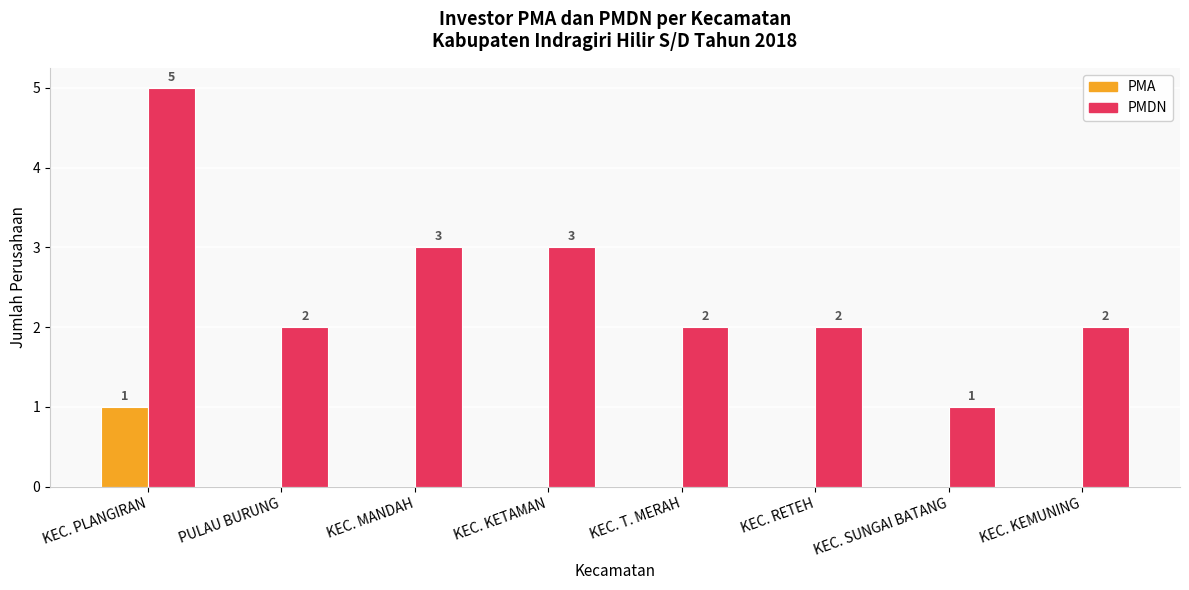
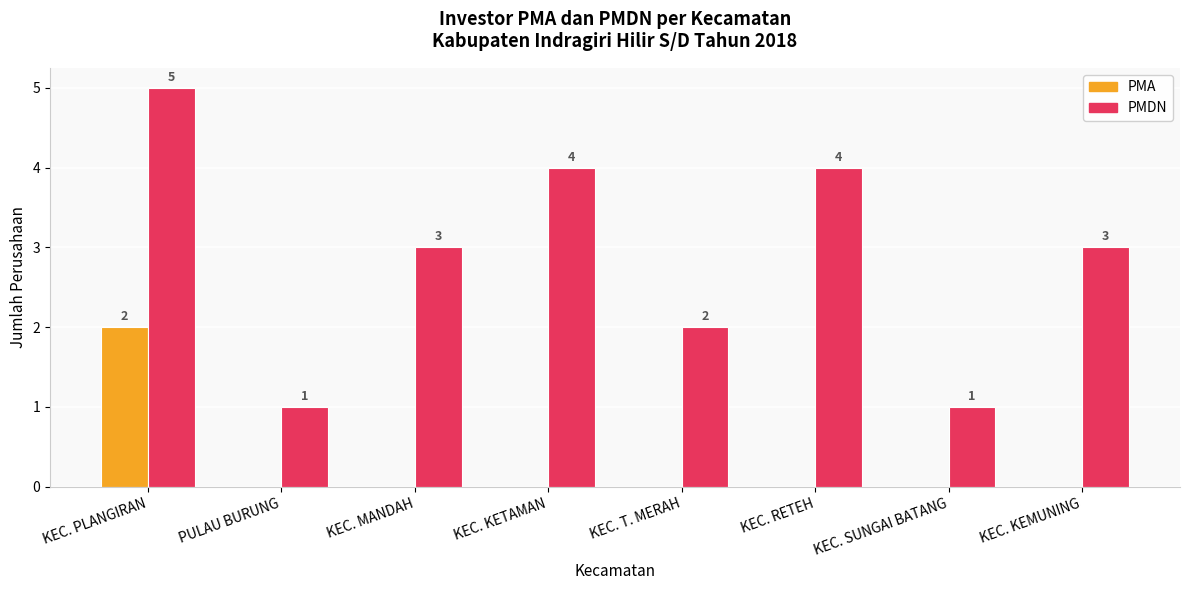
PMA, KEC. PLANGIRAN: 1 -> 2
PMDN, PULAU BURUNG: 2 -> 1
PMDN, KEC. KETAMAN: 3 -> 4
PMDN, KEC. RETEH: 2 -> 4
PMDN, KEC. KEMUNING: 2 -> 3
